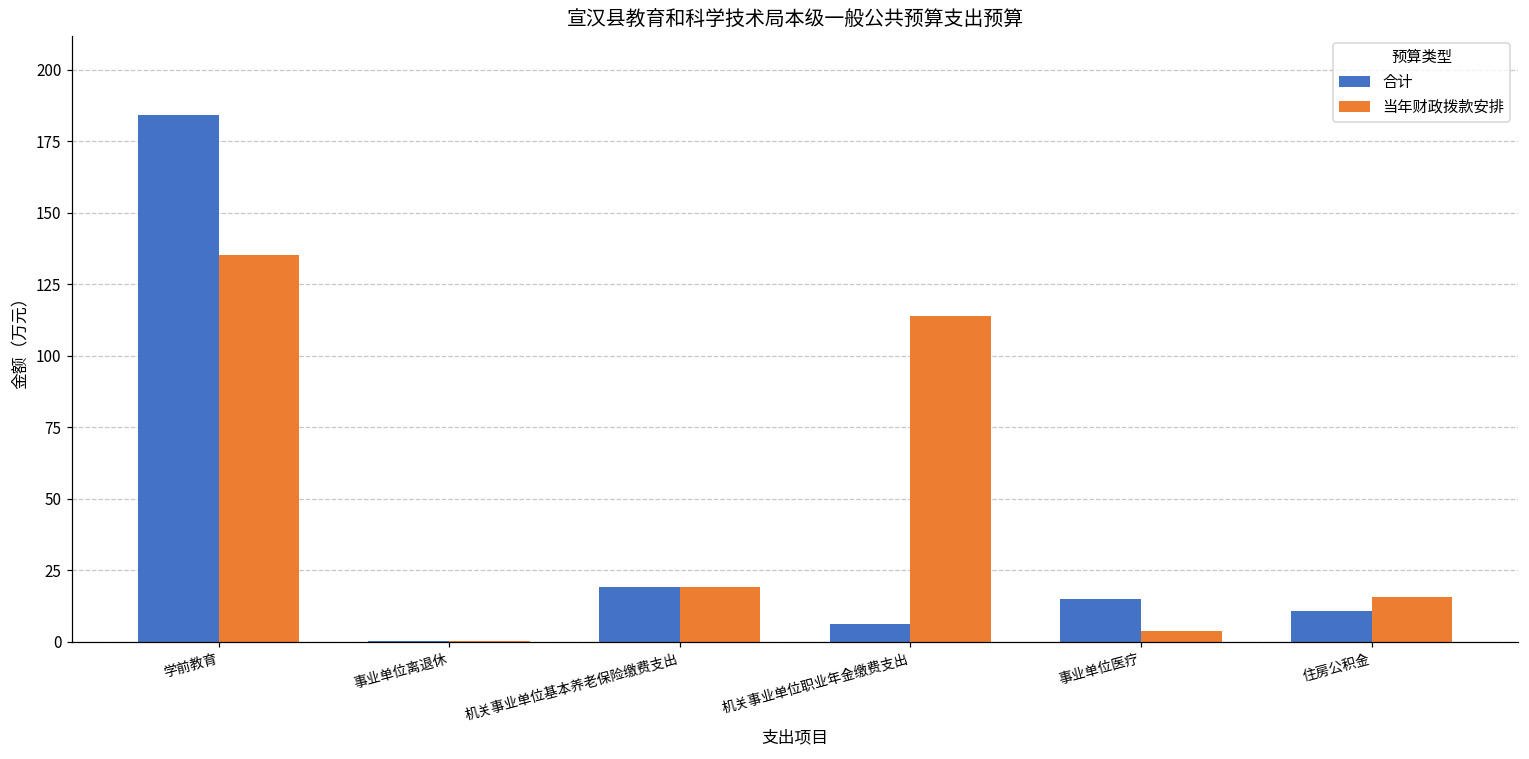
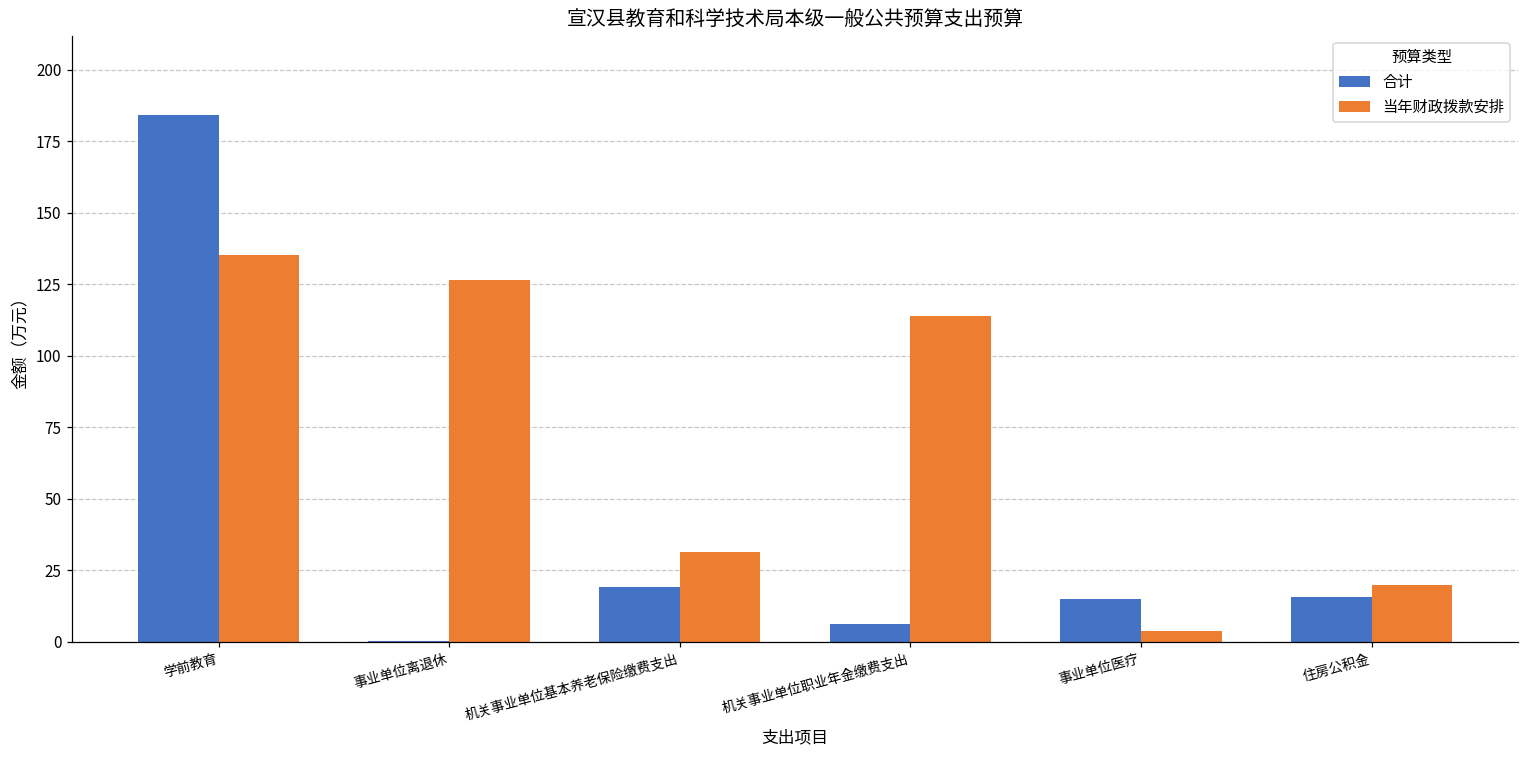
当年财政拨款安排, 事业单位离退休: 0 -> 127
当年财政拨款安排, 机关事业单位基本养老保险缴费支出: 19 -> 32
合计, 住房公积金: 11 -> 16
当年财政拨款安排, 住房公积金: 16 -> 20
